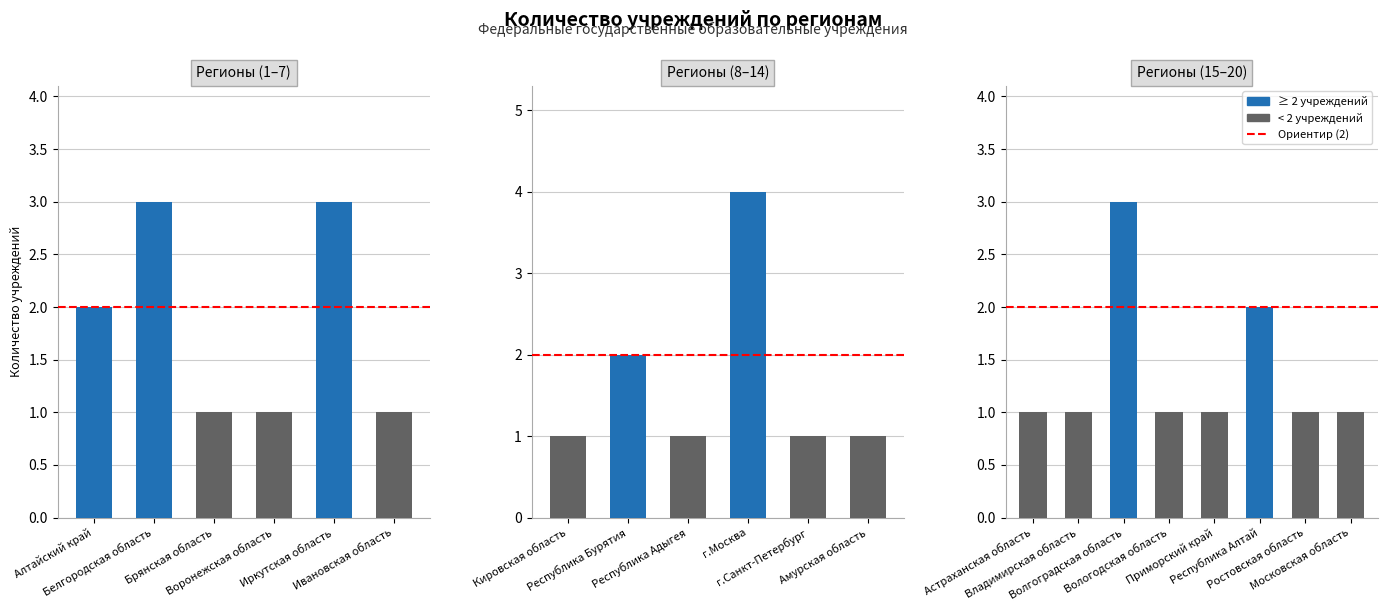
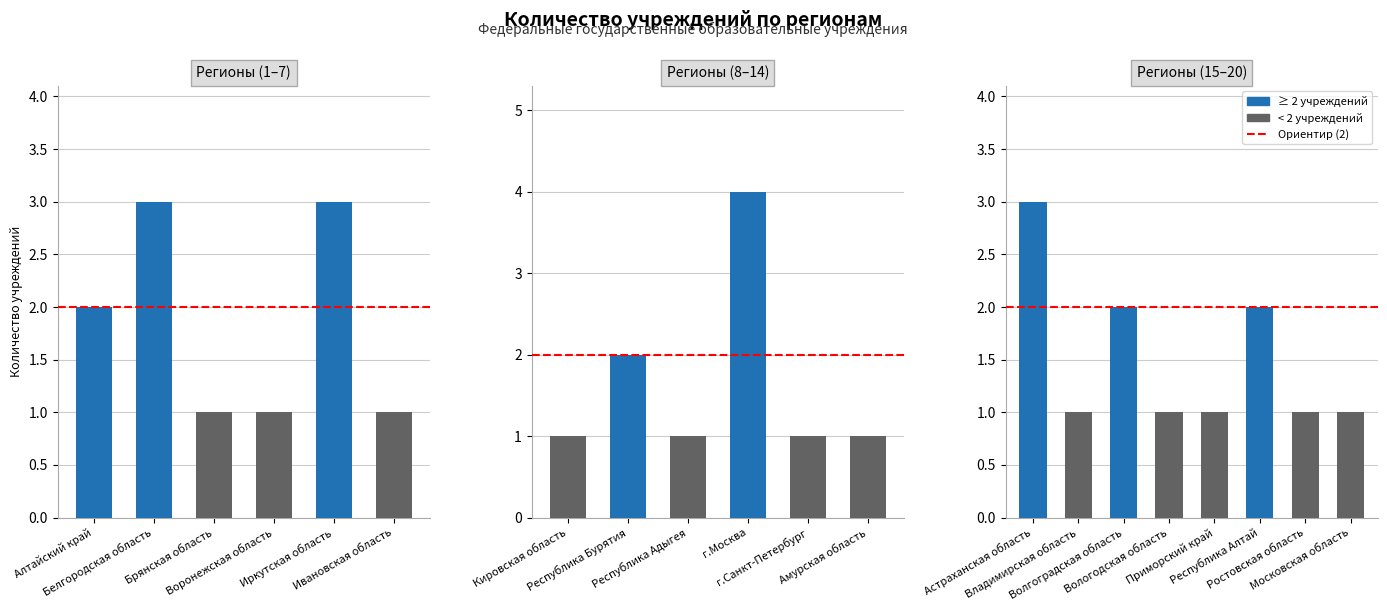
Регионы (15–20), Астраханская область: 1 -> 3
Регионы (15–20), Волгоградская область: 3 -> 2
